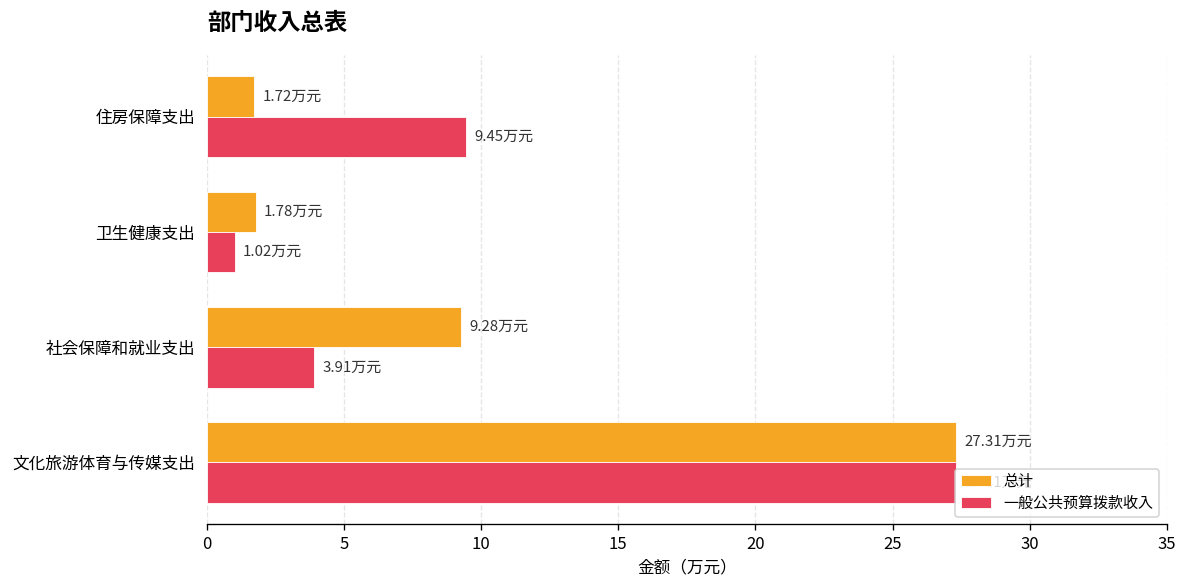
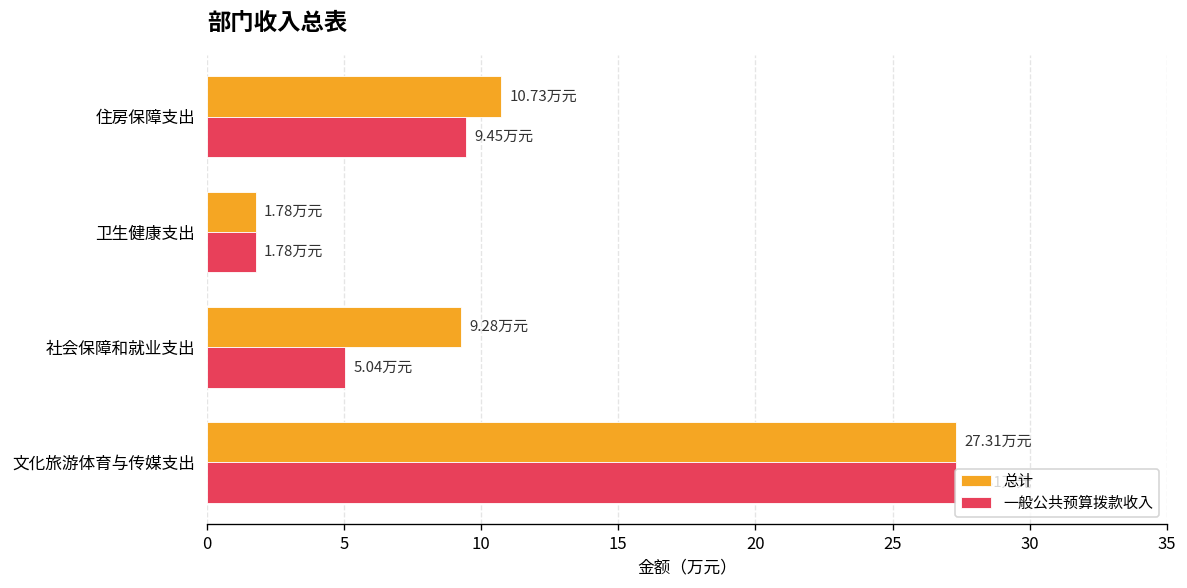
总计, 住房保障支出: 1.72 -> 10.73
一般公共预算拨款收入, 卫生健康支出: 1.02 -> 1.78
一般公共预算拨款收入, 社会保障和就业支出: 3.91 -> 5.04
